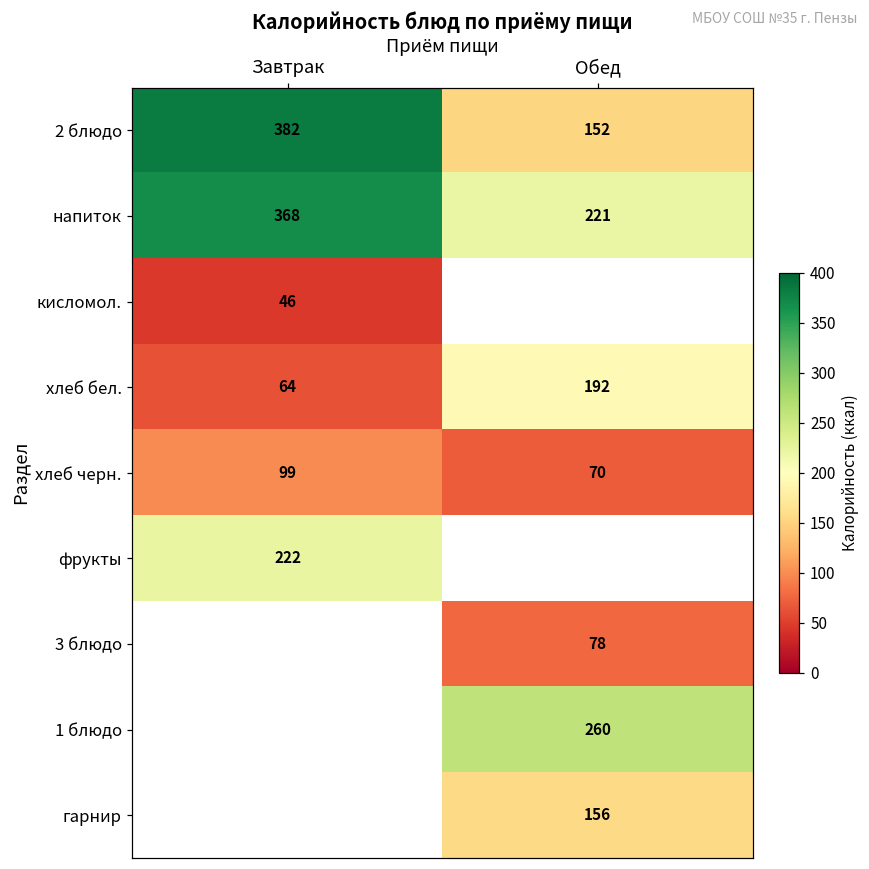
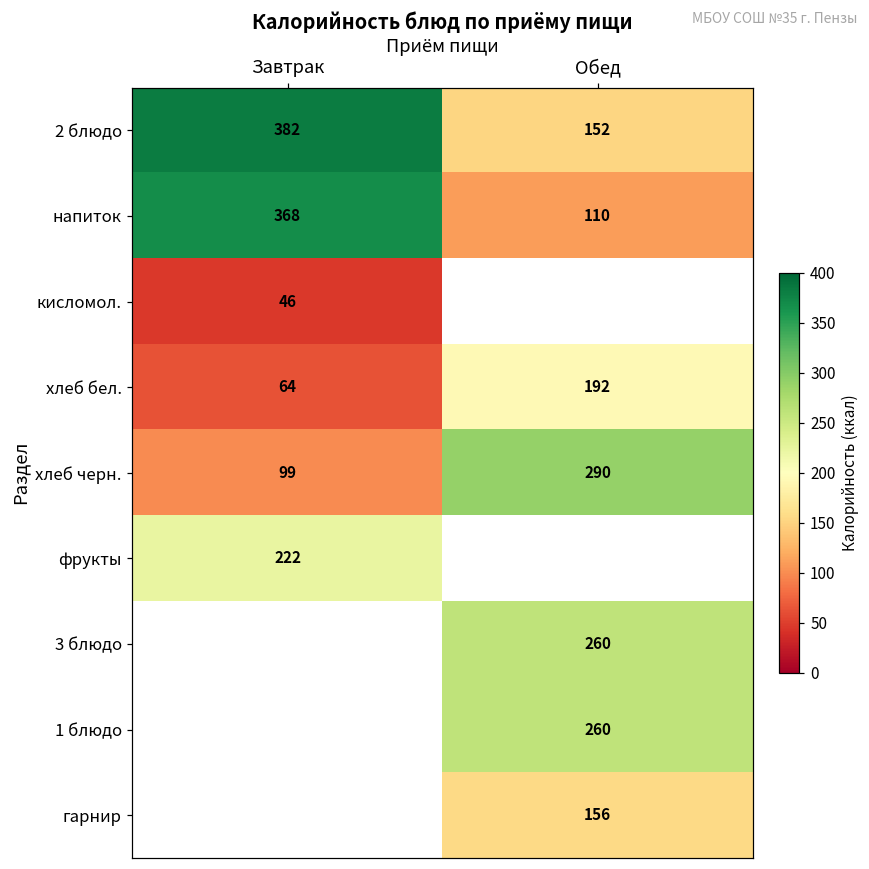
напиток, Обед: 221 -> 110
хлеб черн., Обед: 70 -> 290
3 блюдо, Обед: 78 -> 260
